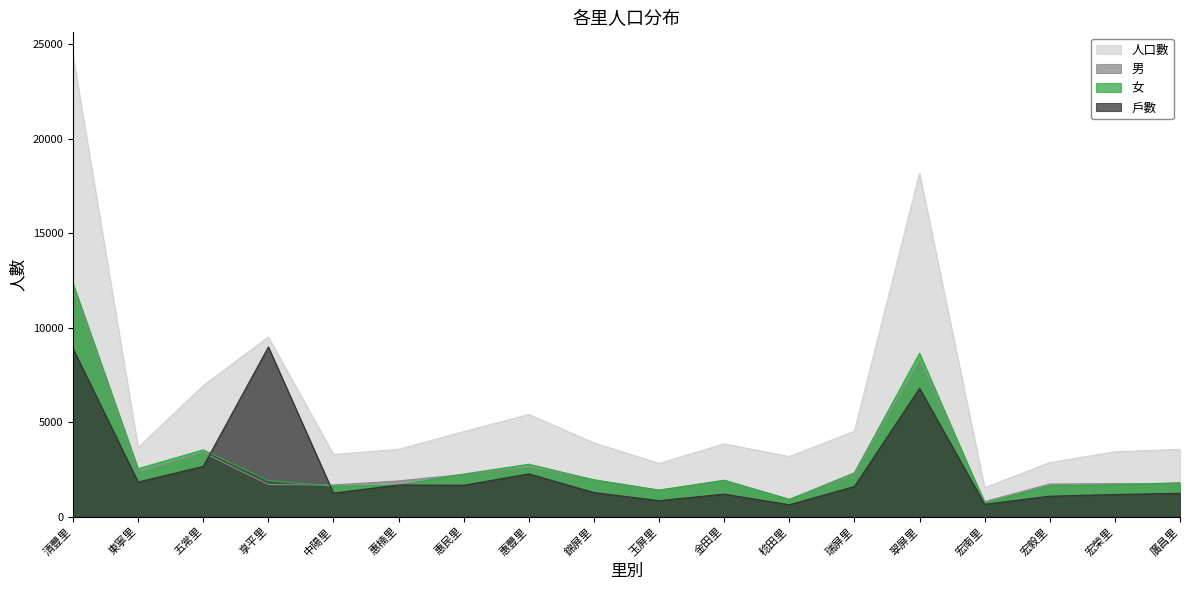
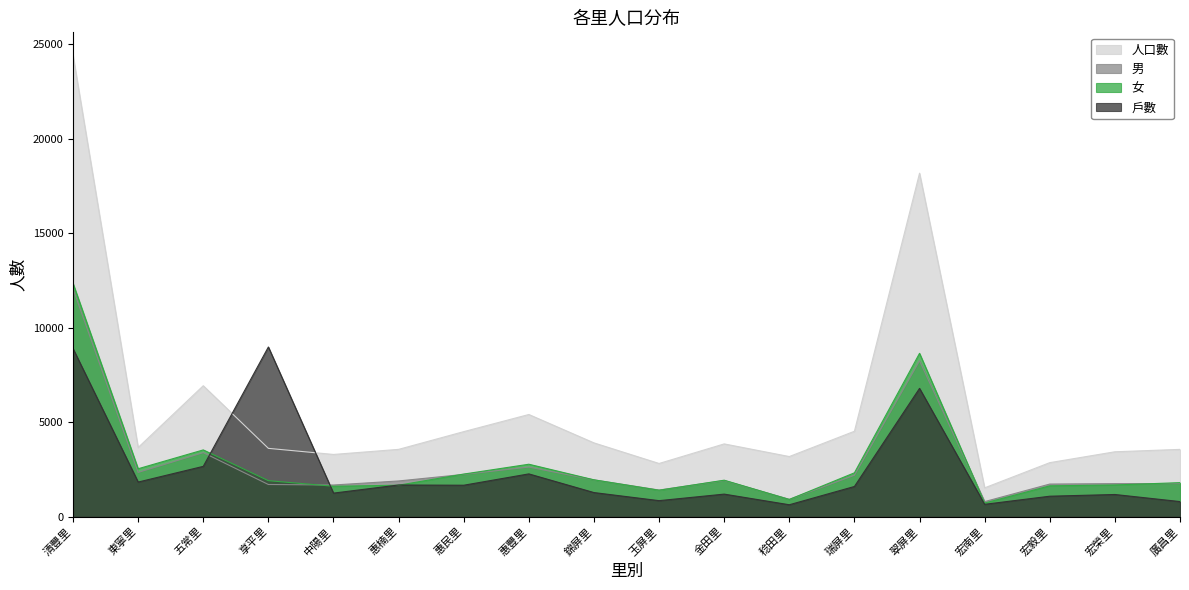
人口數, 享平里: 9500 -> 3600
戶數, 廣昌里: 1200 -> 800
